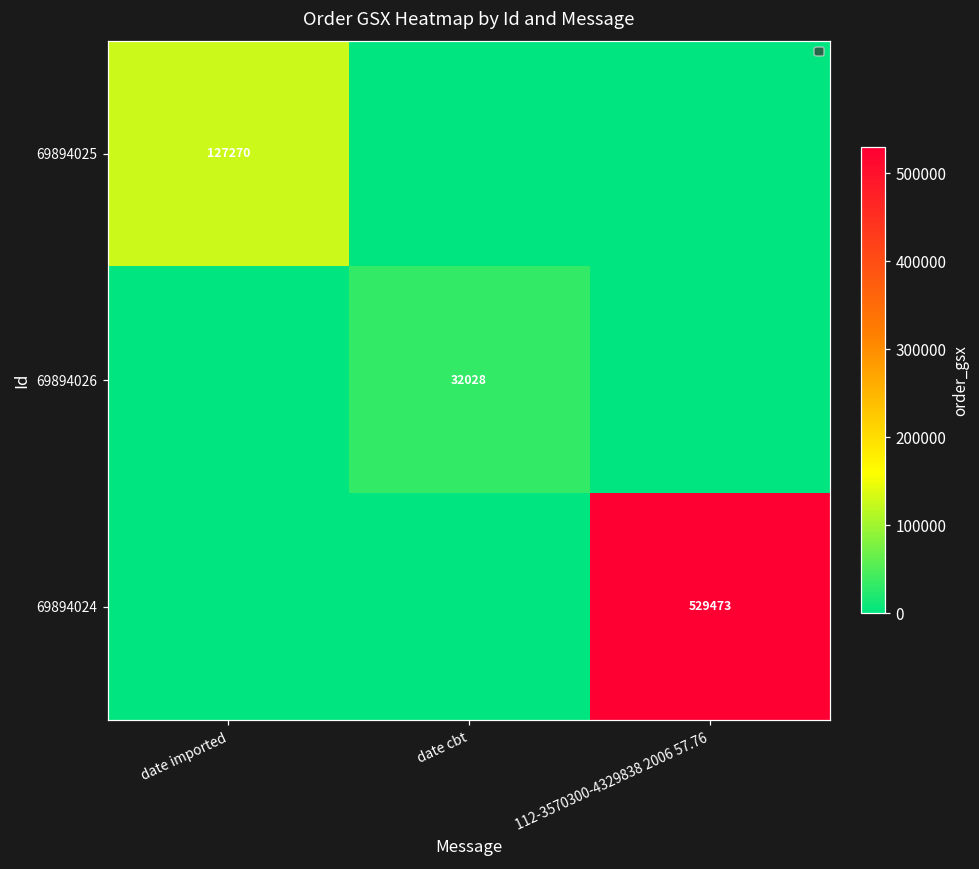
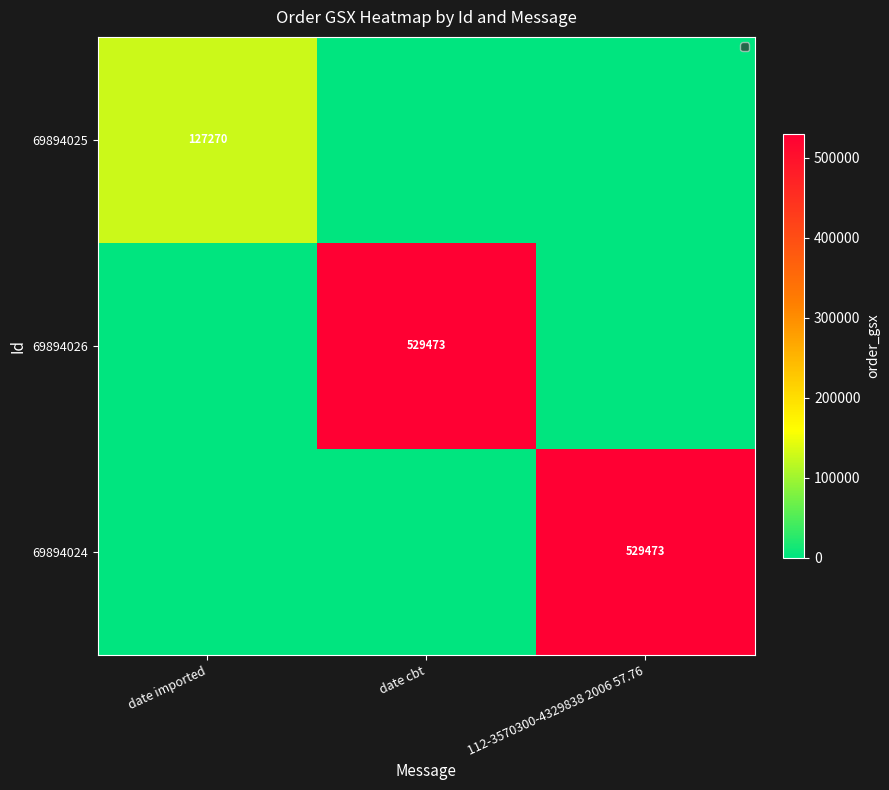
69894026, date cbt: 32028 -> 529473
